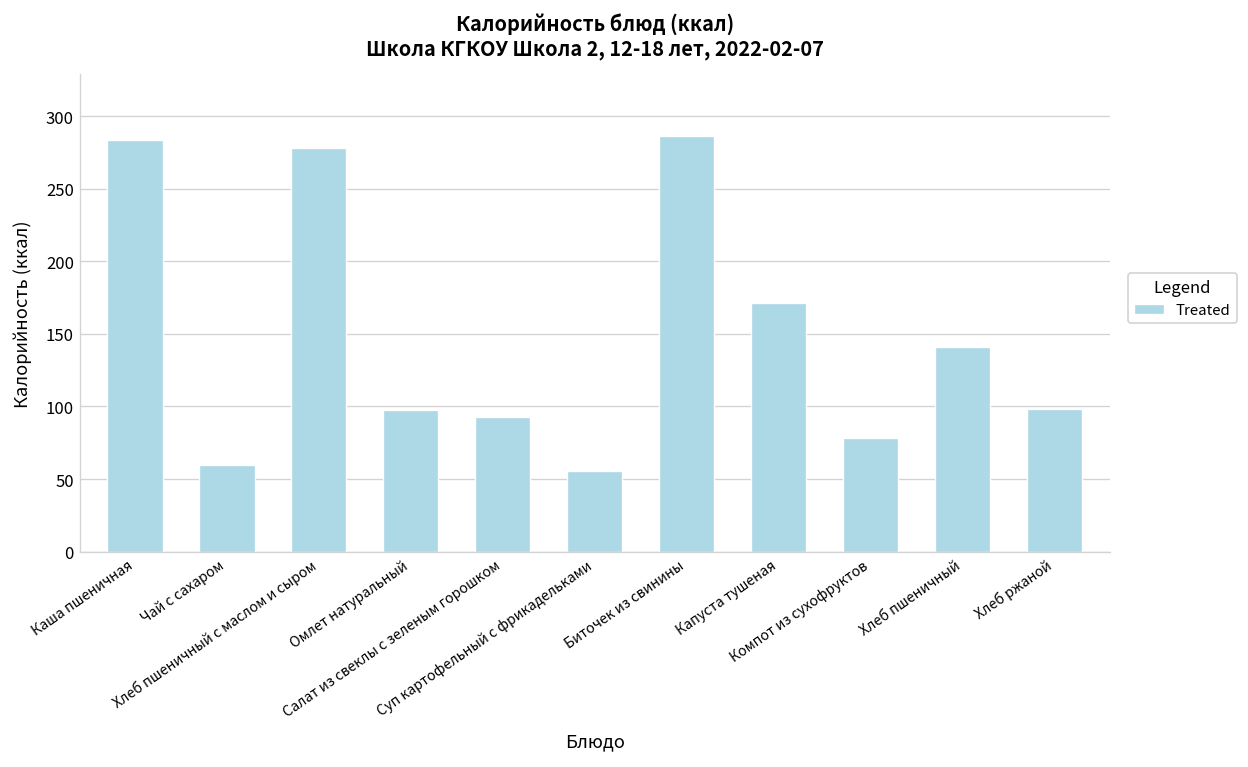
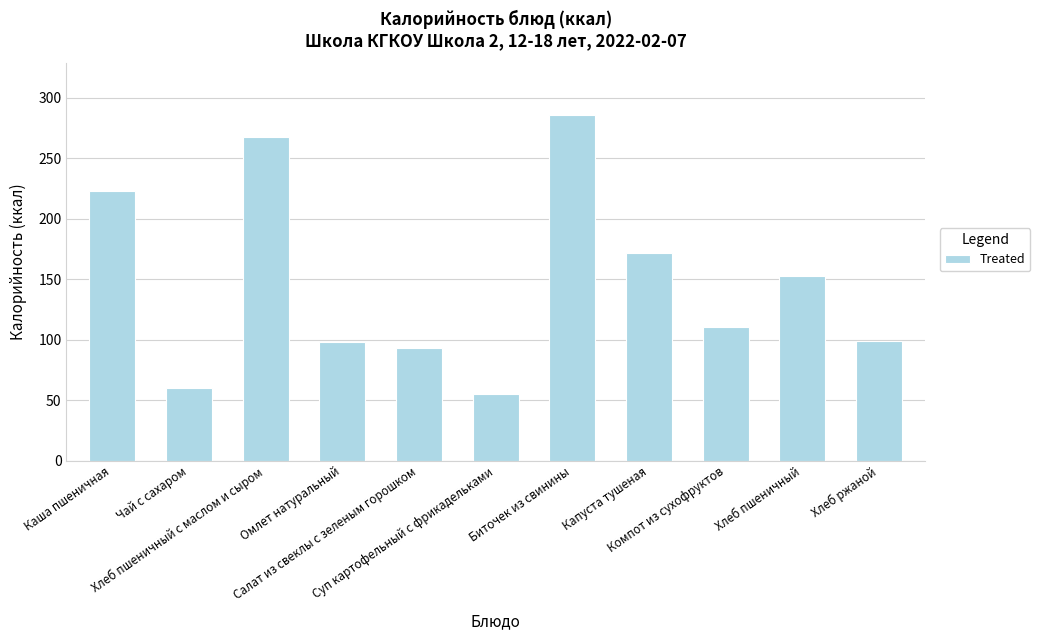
Каша пшеничная: 284 -> 223
Хлеб пшеничный с маслом и сыром: 278 -> 267
Компот из сухофруктов: 78 -> 110
Хлеб пшеничный: 141 -> 153
